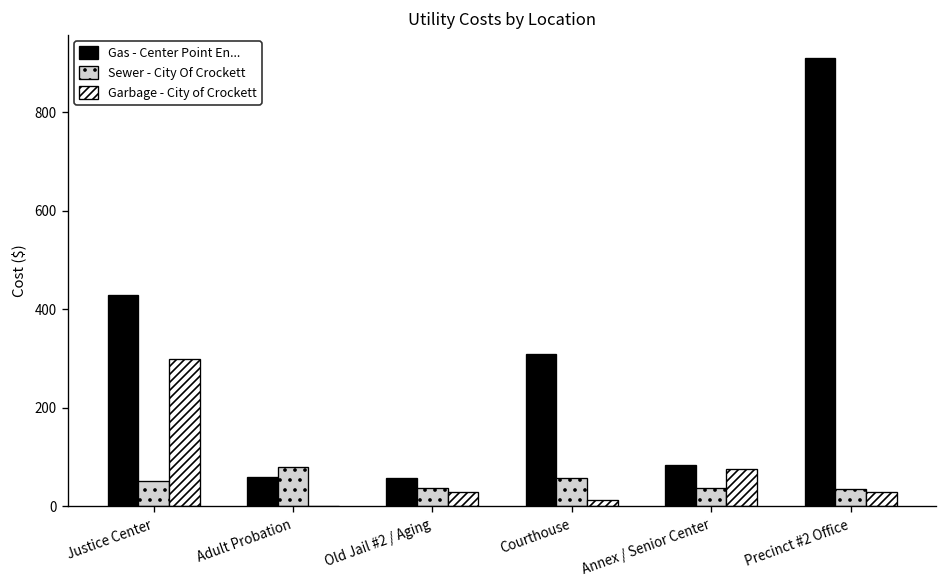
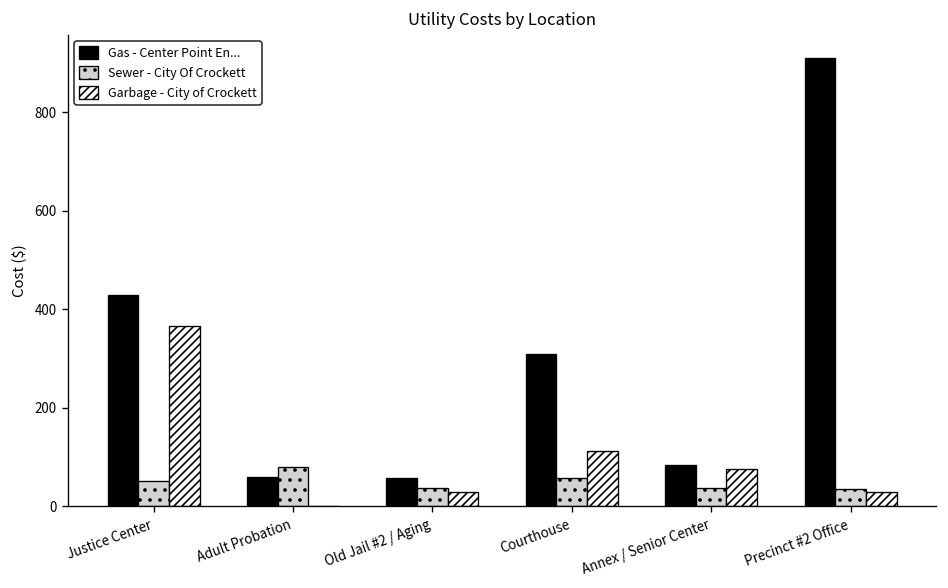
Garbage - City of Crockett, Justice Center: 300 -> 370
Garbage - City of Crockett, Courthouse: 10 -> 110
